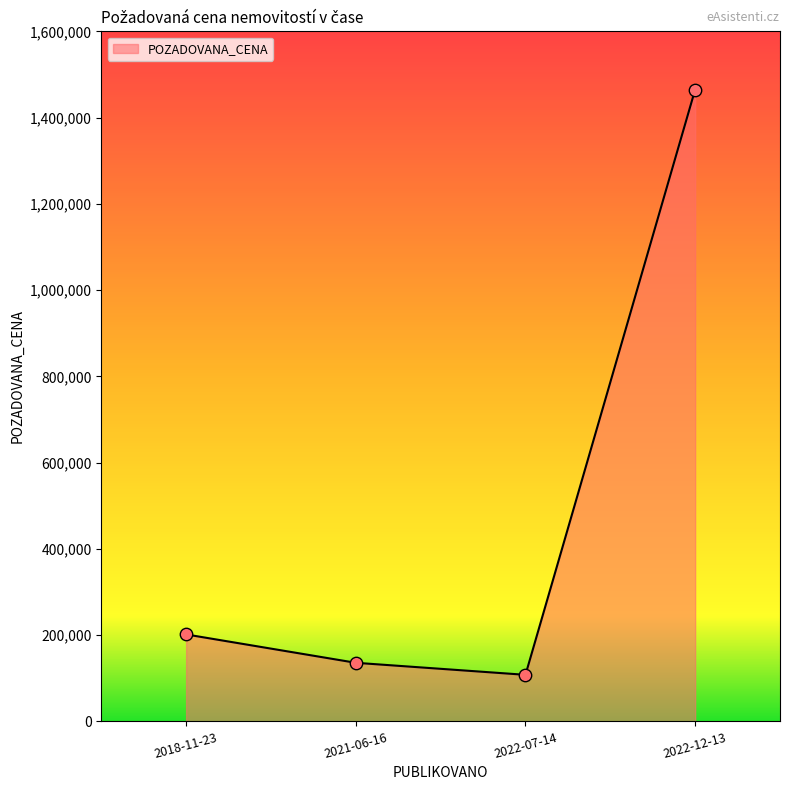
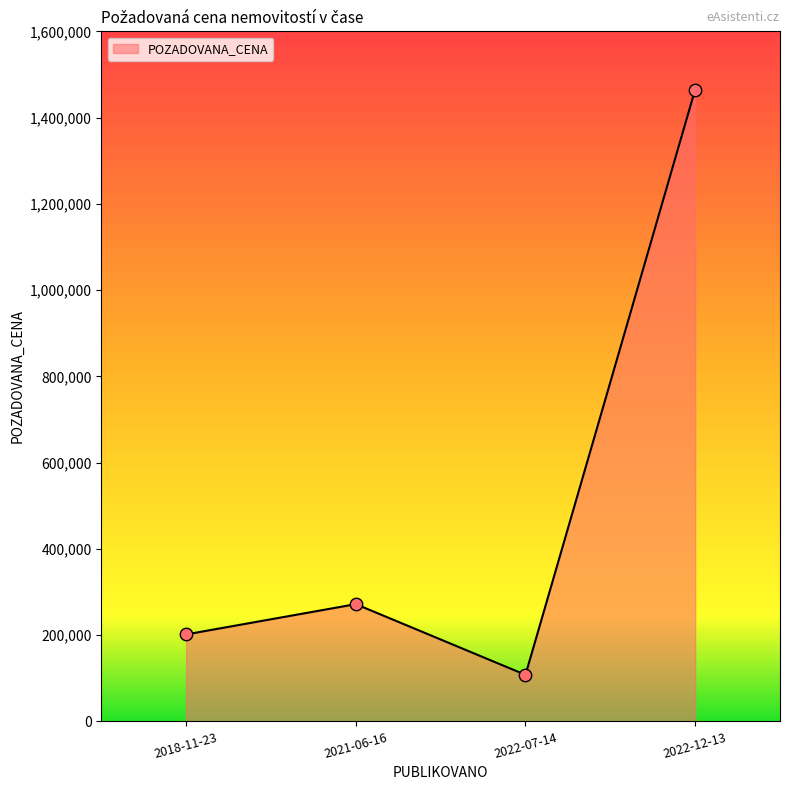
2021-06-16: 140,000 -> 270,000
